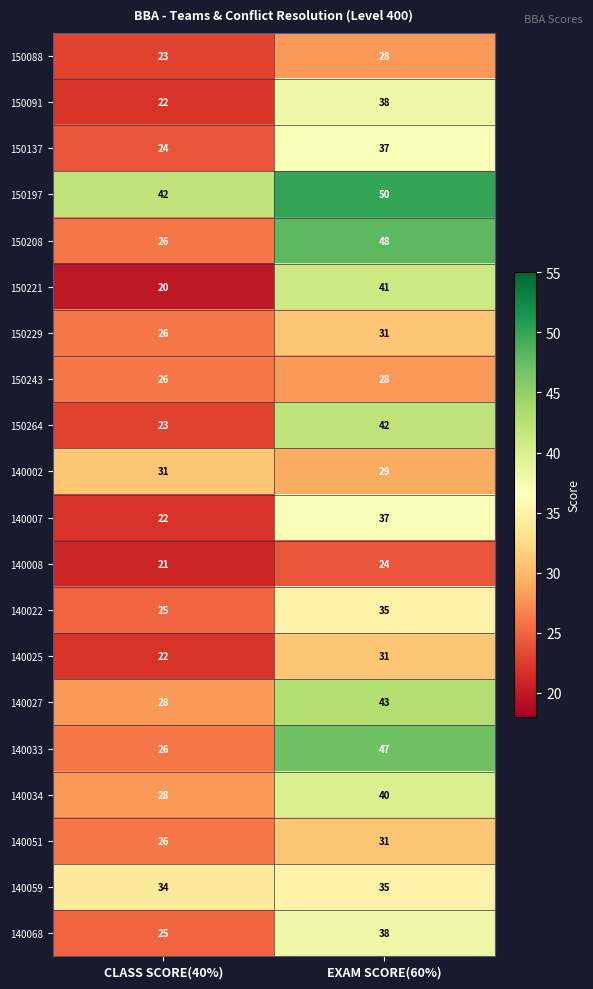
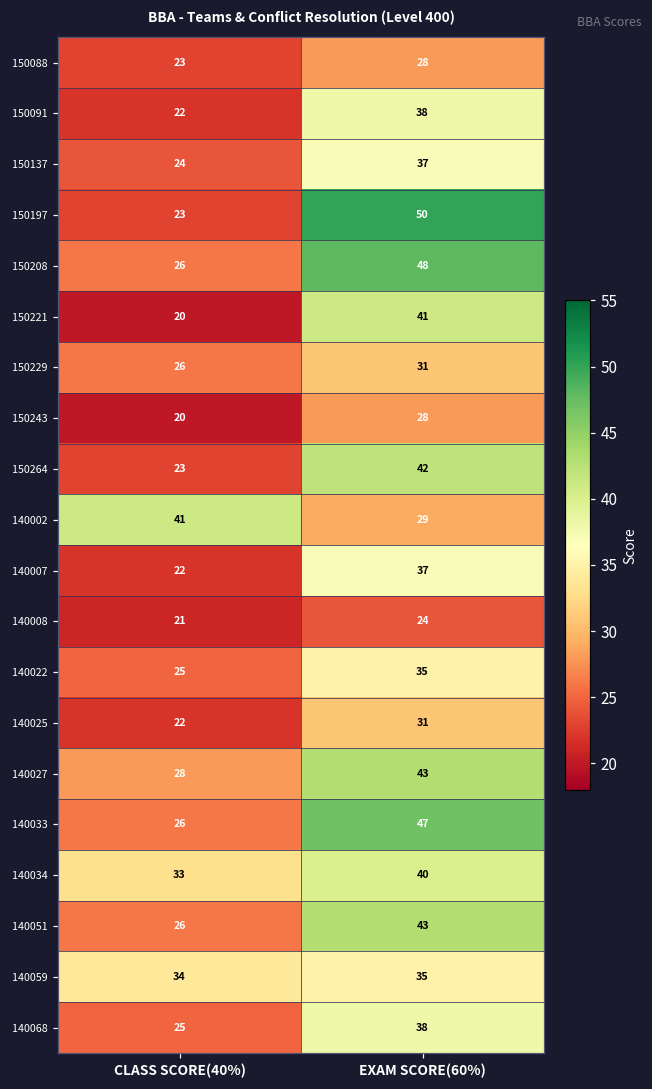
150197, CLASS SCORE(40%): 42 -> 23
150243, CLASS SCORE(40%): 26 -> 20
140002, CLASS SCORE(40%): 31 -> 41
140034, CLASS SCORE(40%): 28 -> 33
140051, EXAM SCORE(60%): 31 -> 43
